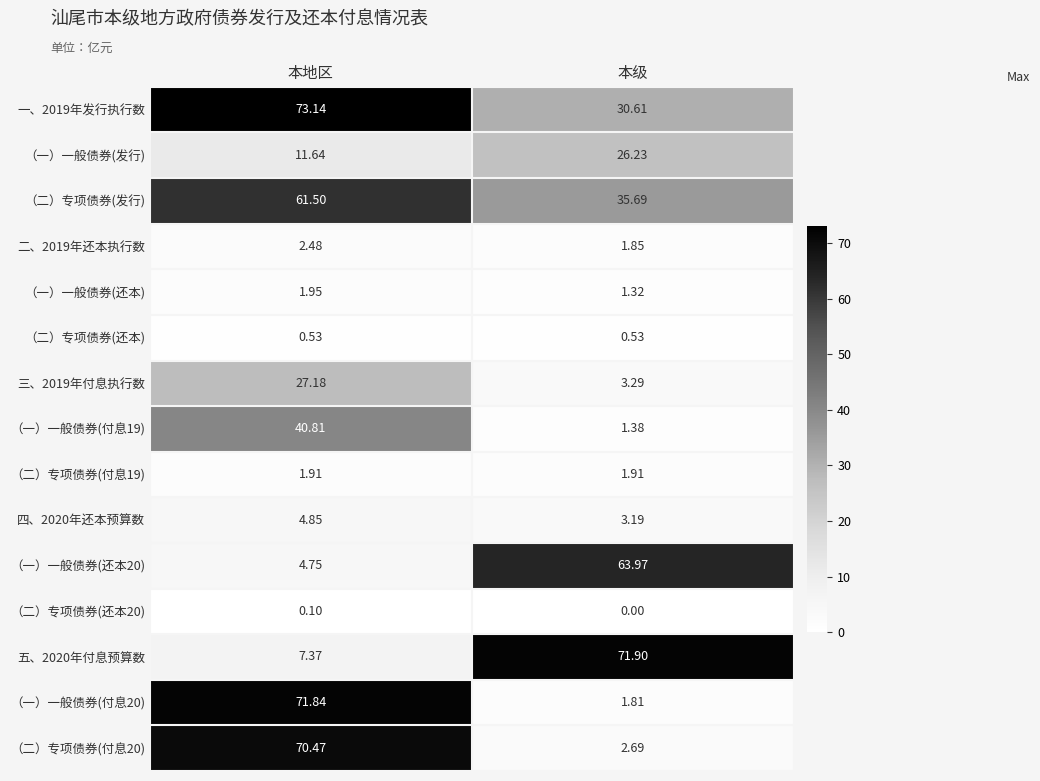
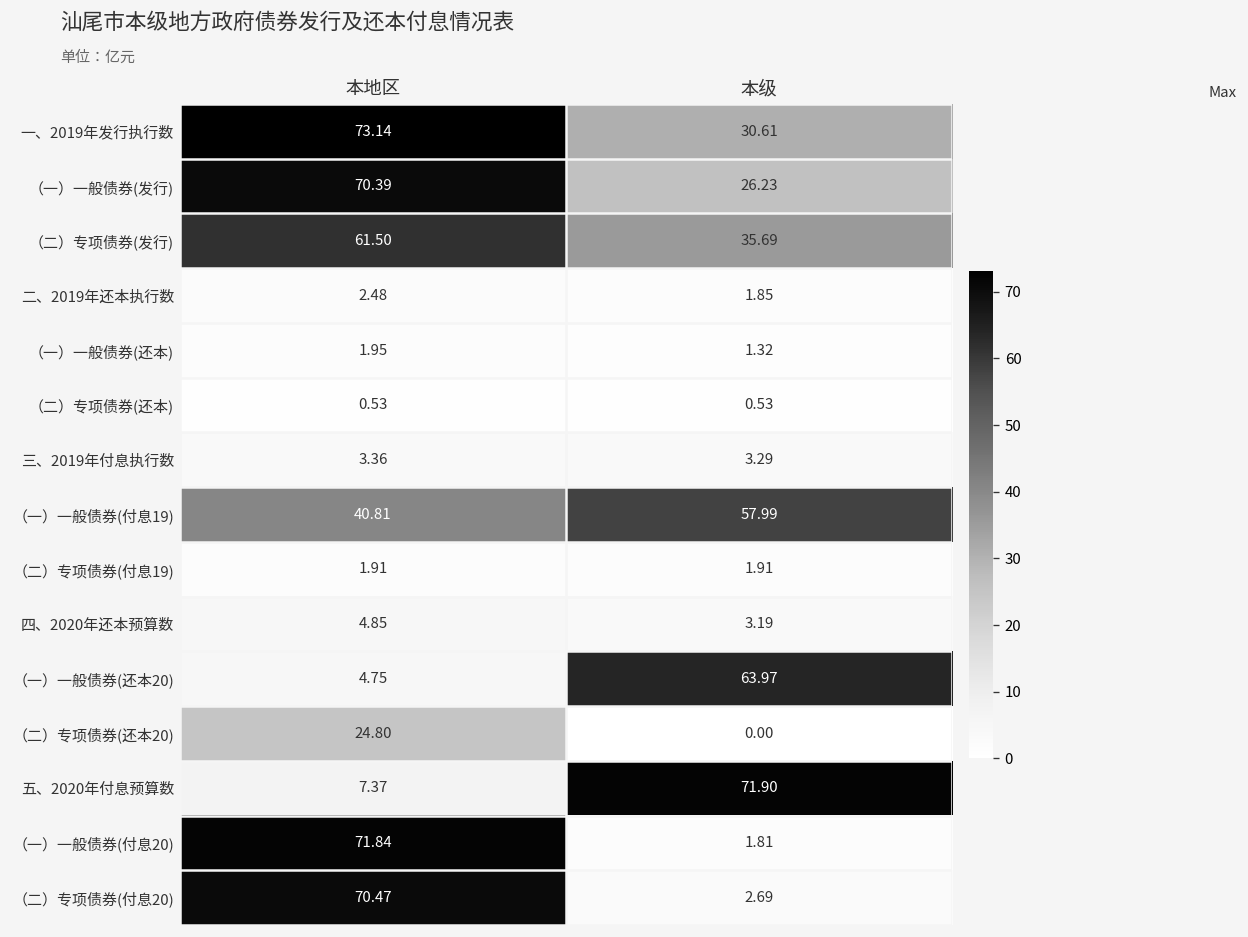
（一）一般债券(发行), 本地区: 11.64 -> 70.39
三、2019年付息执行数, 本地区: 27.18 -> 3.36
（一）一般债券(付息19), 本级: 1.38 -> 57.99
（二）专项债券(还本20), 本地区: 0.10 -> 24.80
